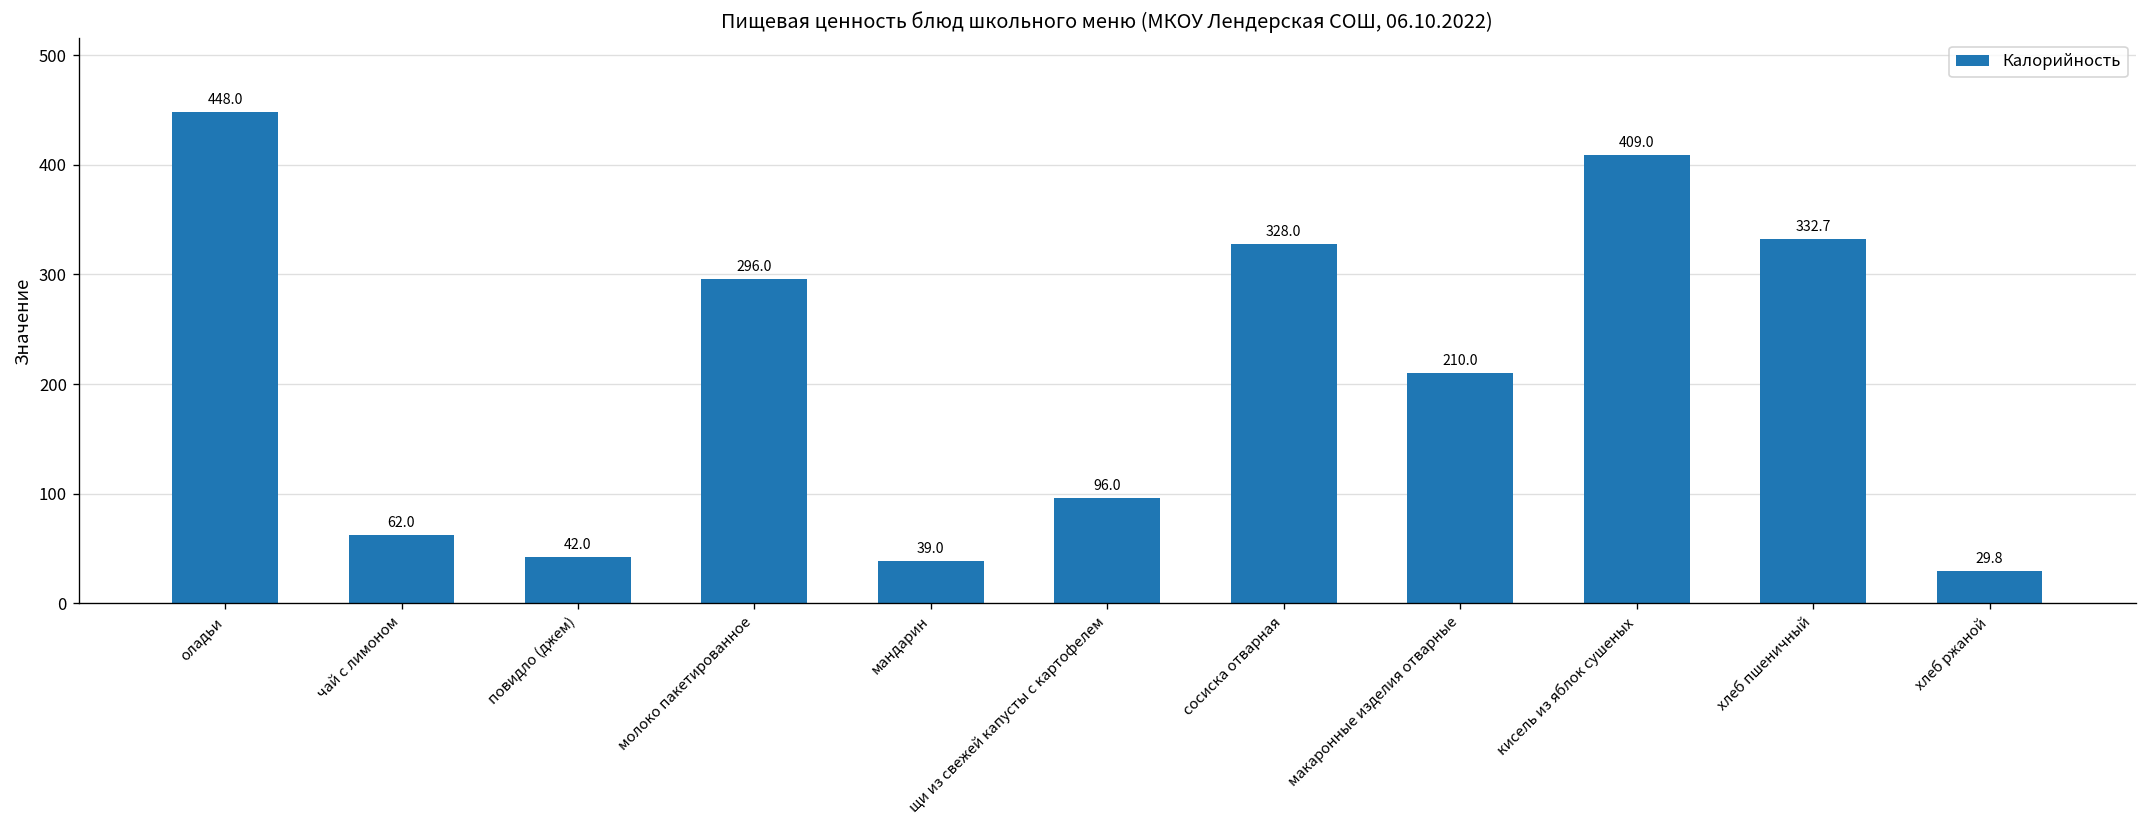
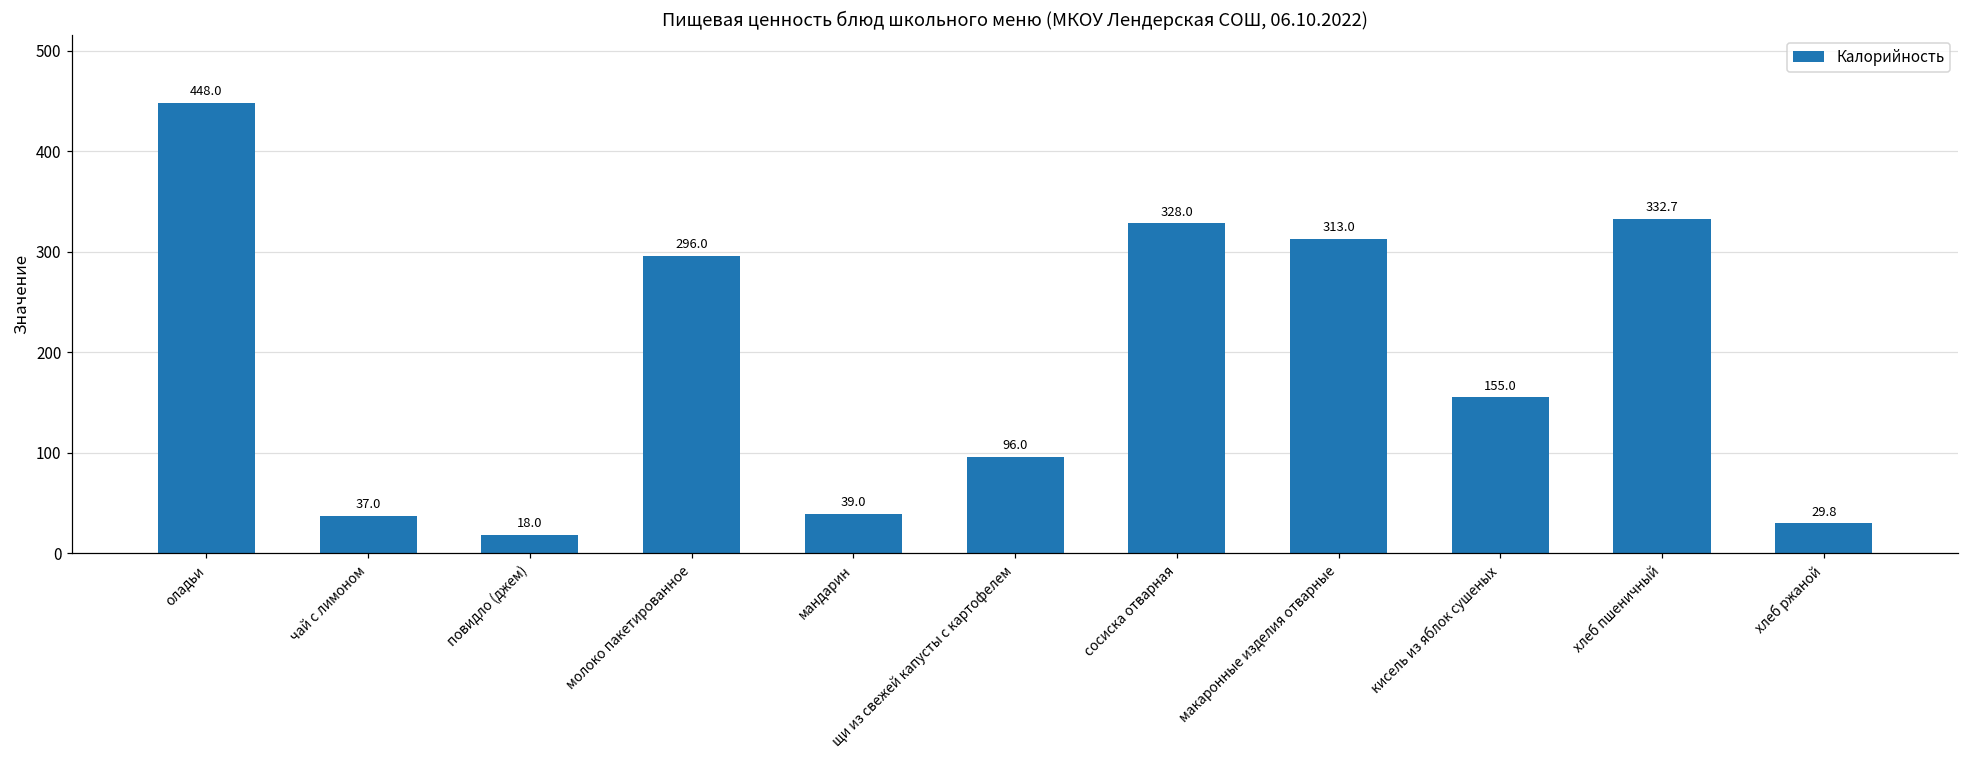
чай с лимоном: 62.0 -> 37.0
повидло (джем): 42.0 -> 18.0
макаронные изделия отварные: 210.0 -> 313.0
кисель из яблок сушеных: 409.0 -> 155.0
